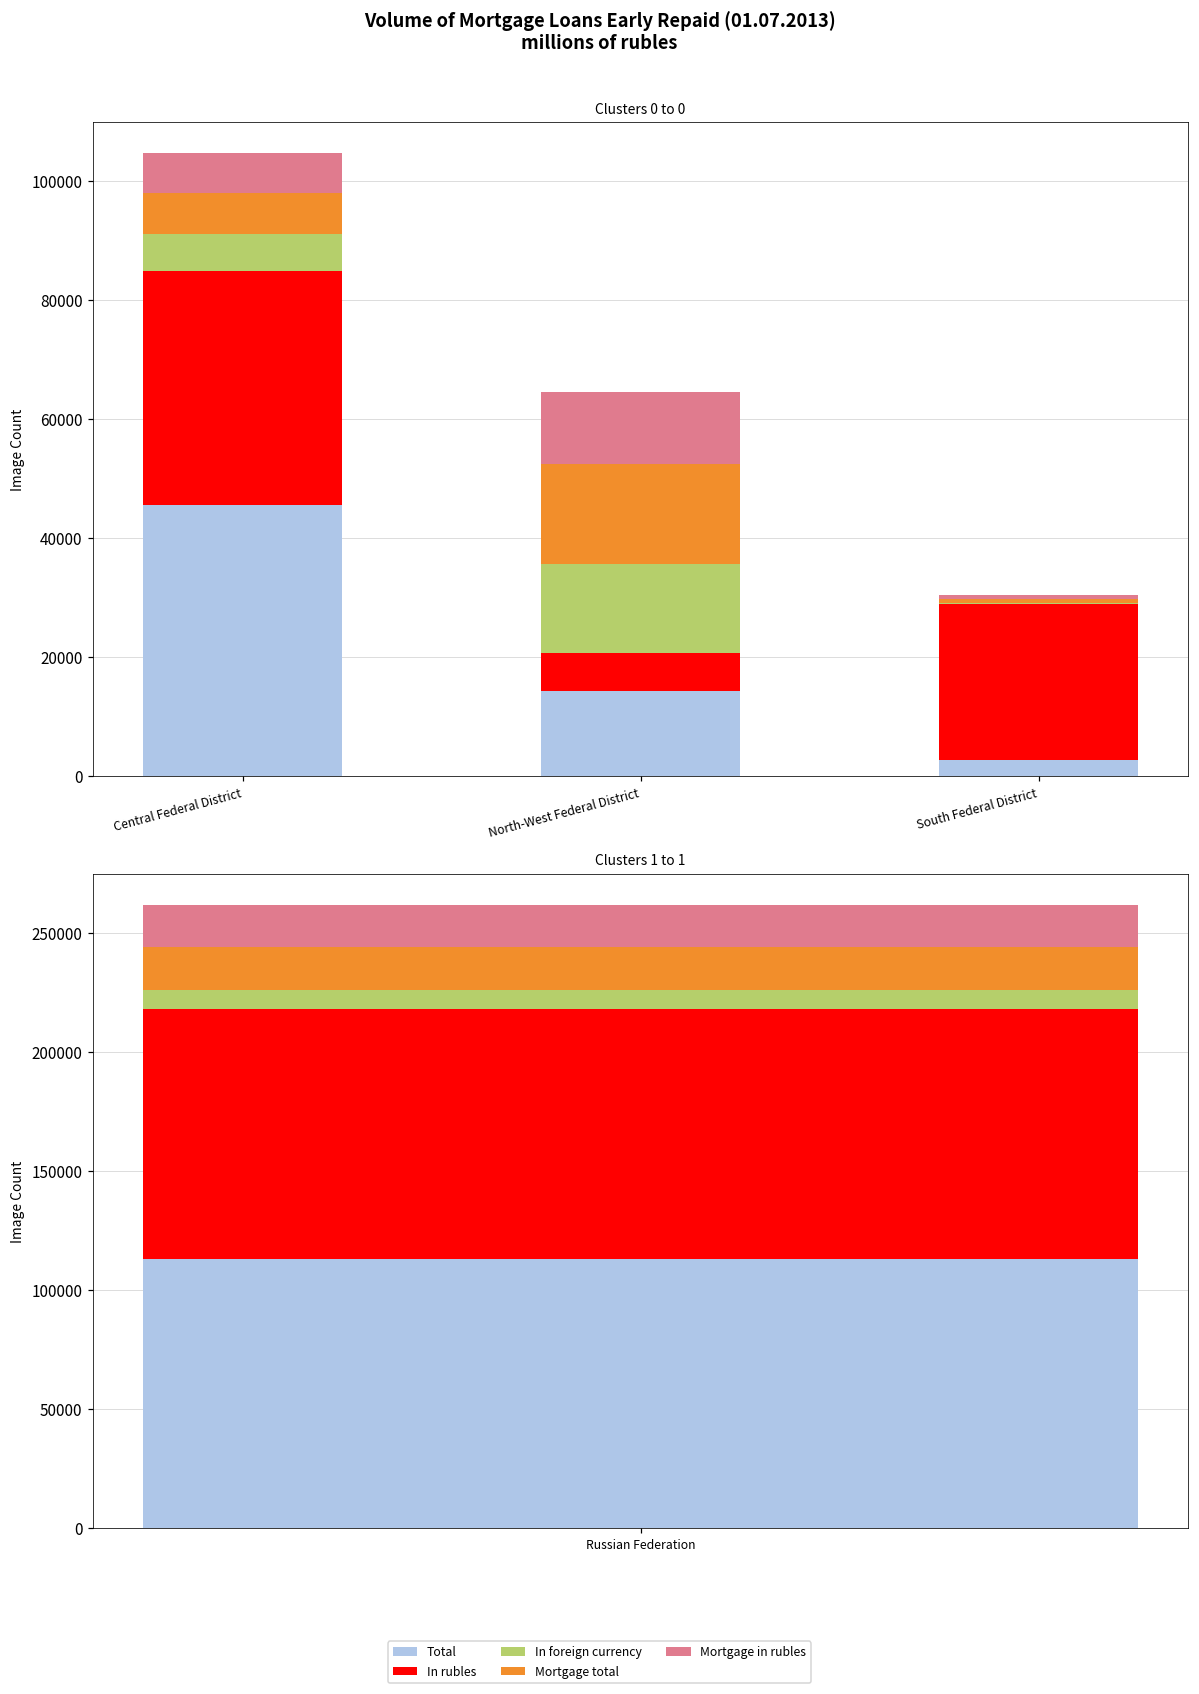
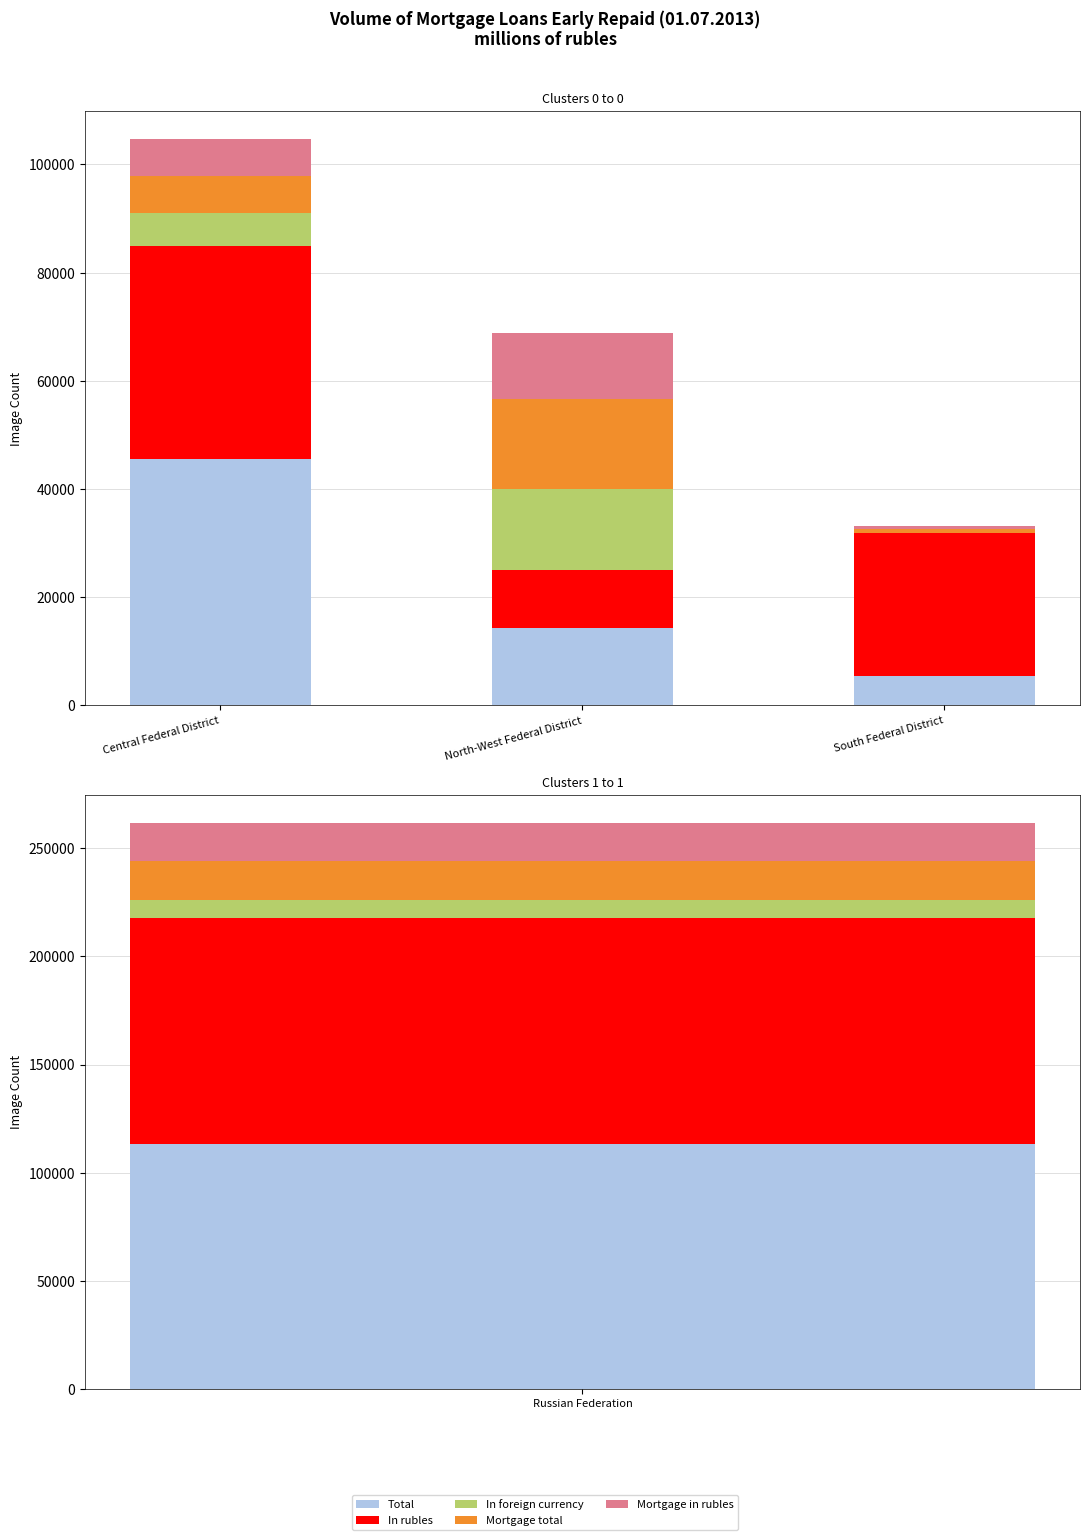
Clusters 0 to 0, In rubles, North-West Federal District: 6000 -> 11000
Clusters 0 to 0, Total, South Federal District: 3000 -> 6000
